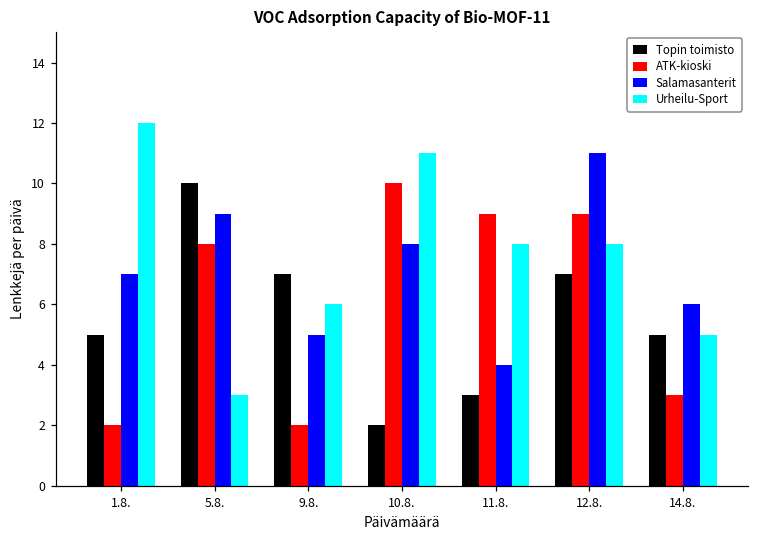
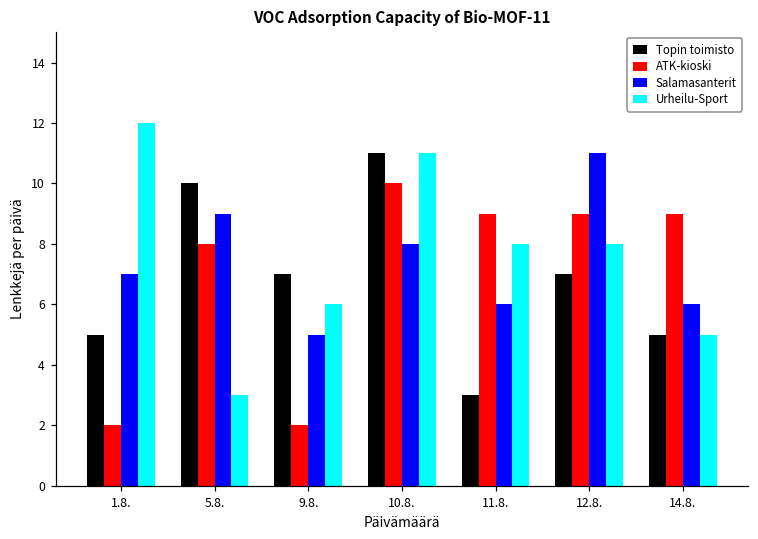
Topin toimisto, 10.8.: 2 -> 11
Salamasanterit, 11.8.: 4 -> 6
ATK-kioski, 14.8.: 3 -> 9
